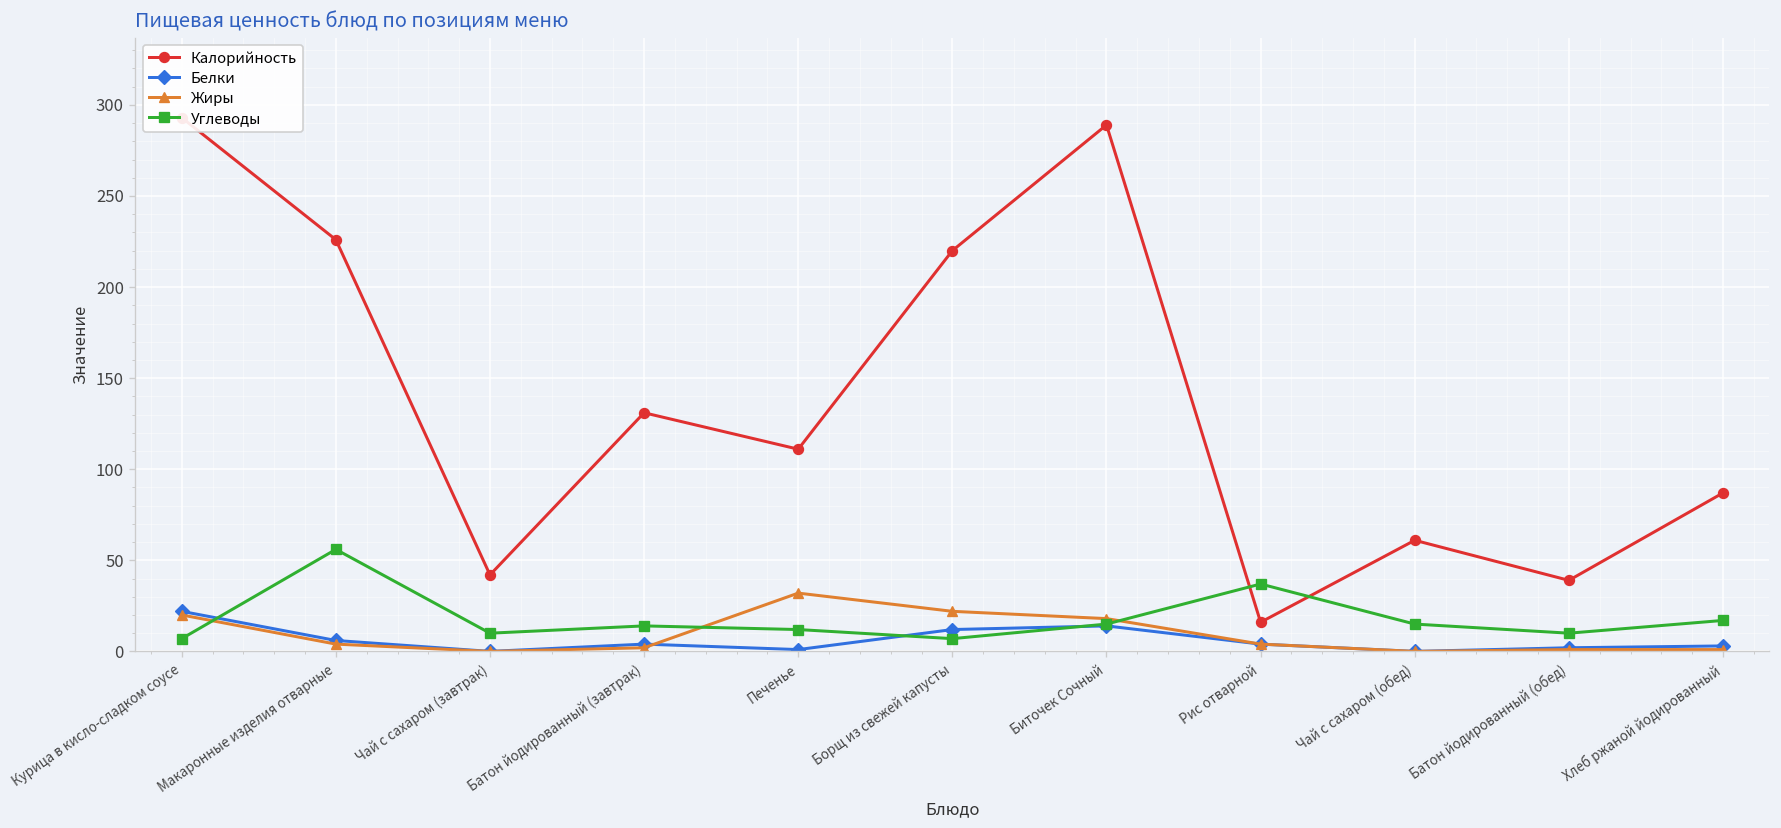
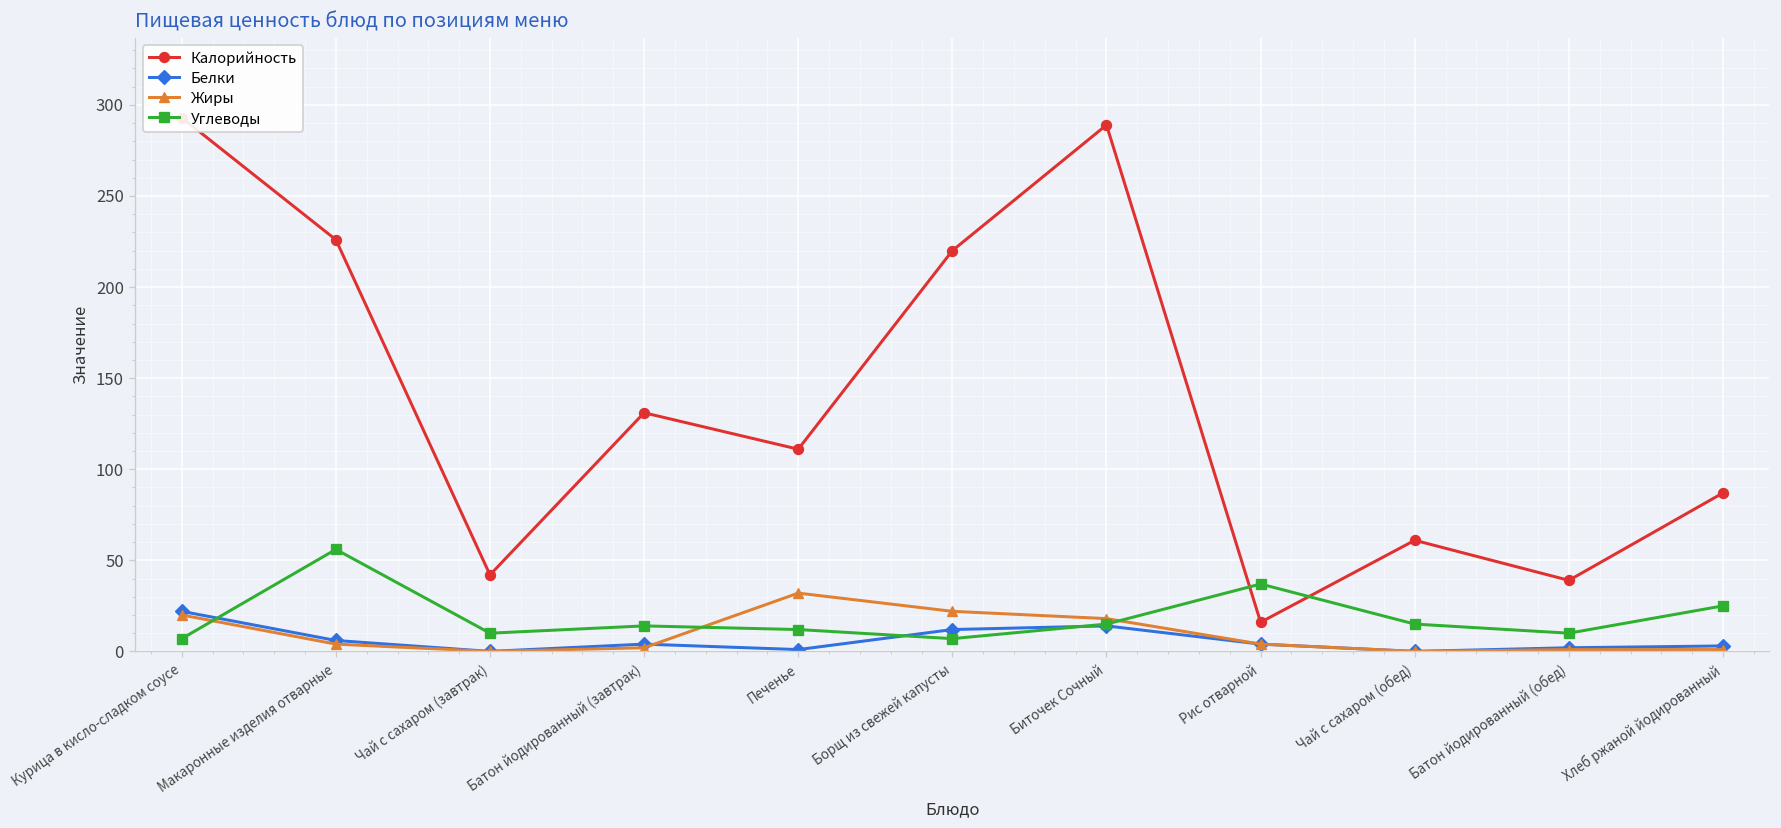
Углеводы, Хлеб ржаной йодированный: 17 -> 25
